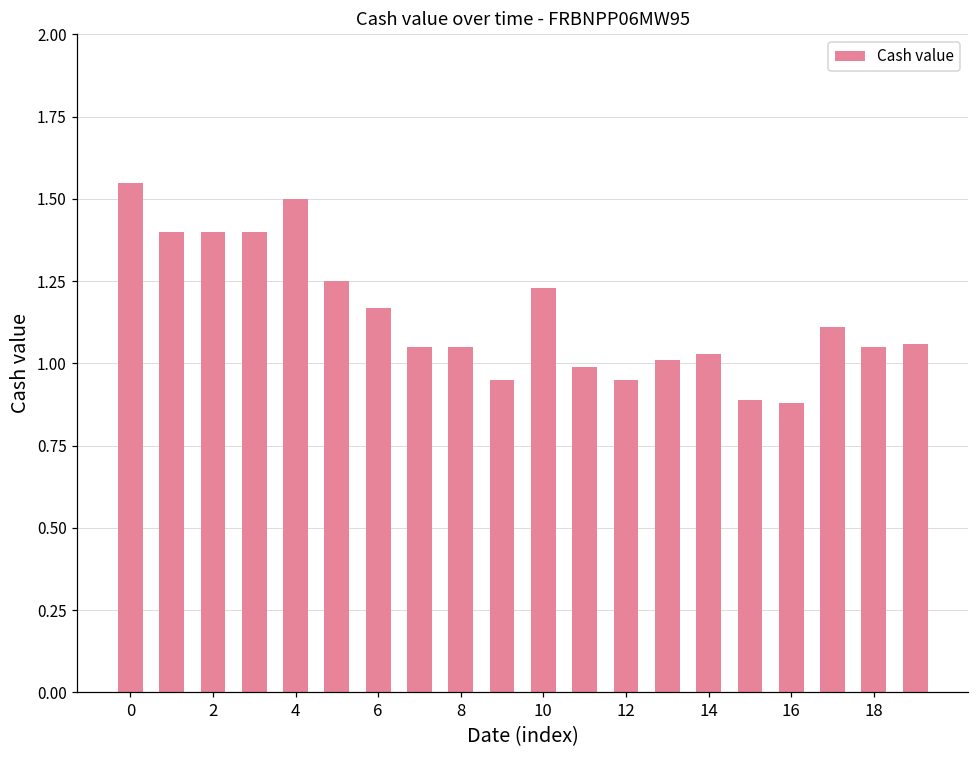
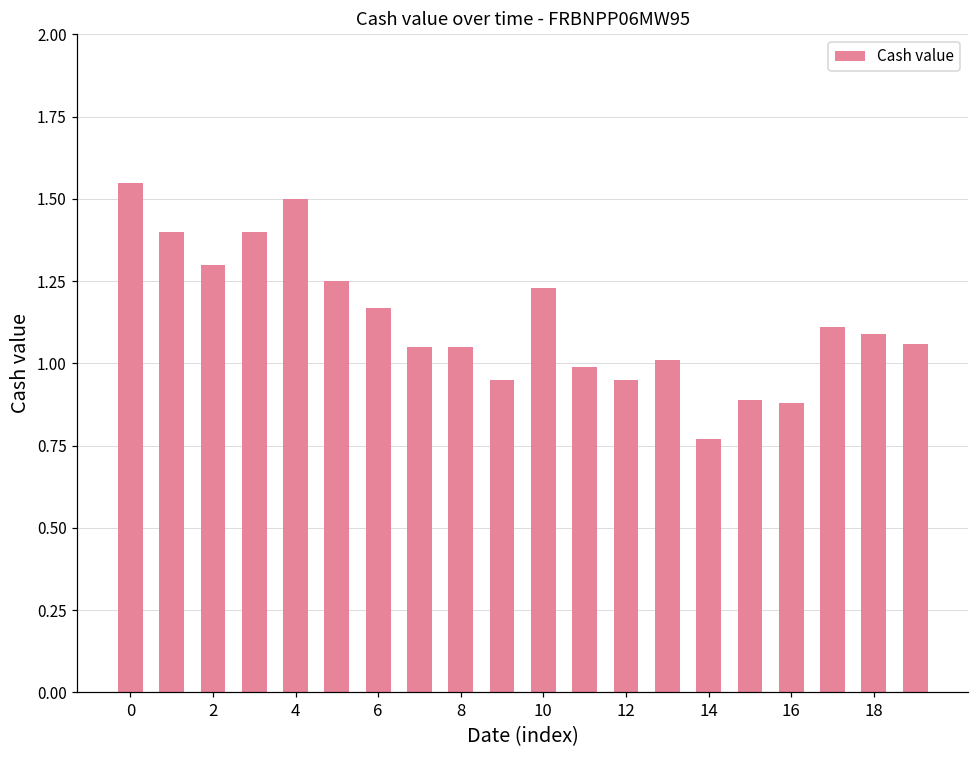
2: 1.4 -> 1.3
14: 1.03 -> 0.77
18: 1.05 -> 1.09
